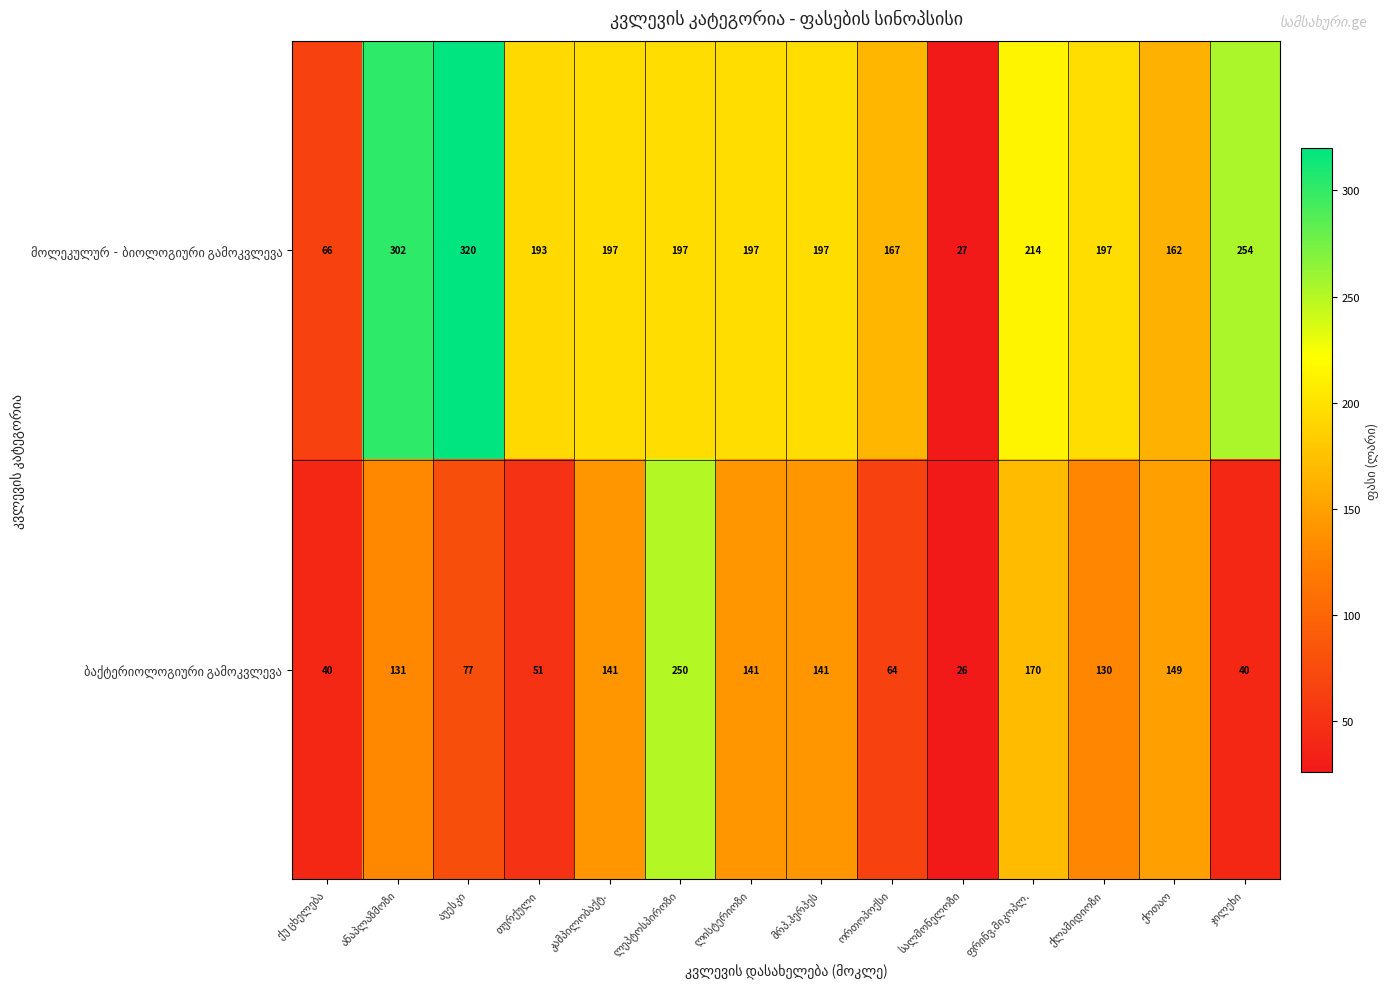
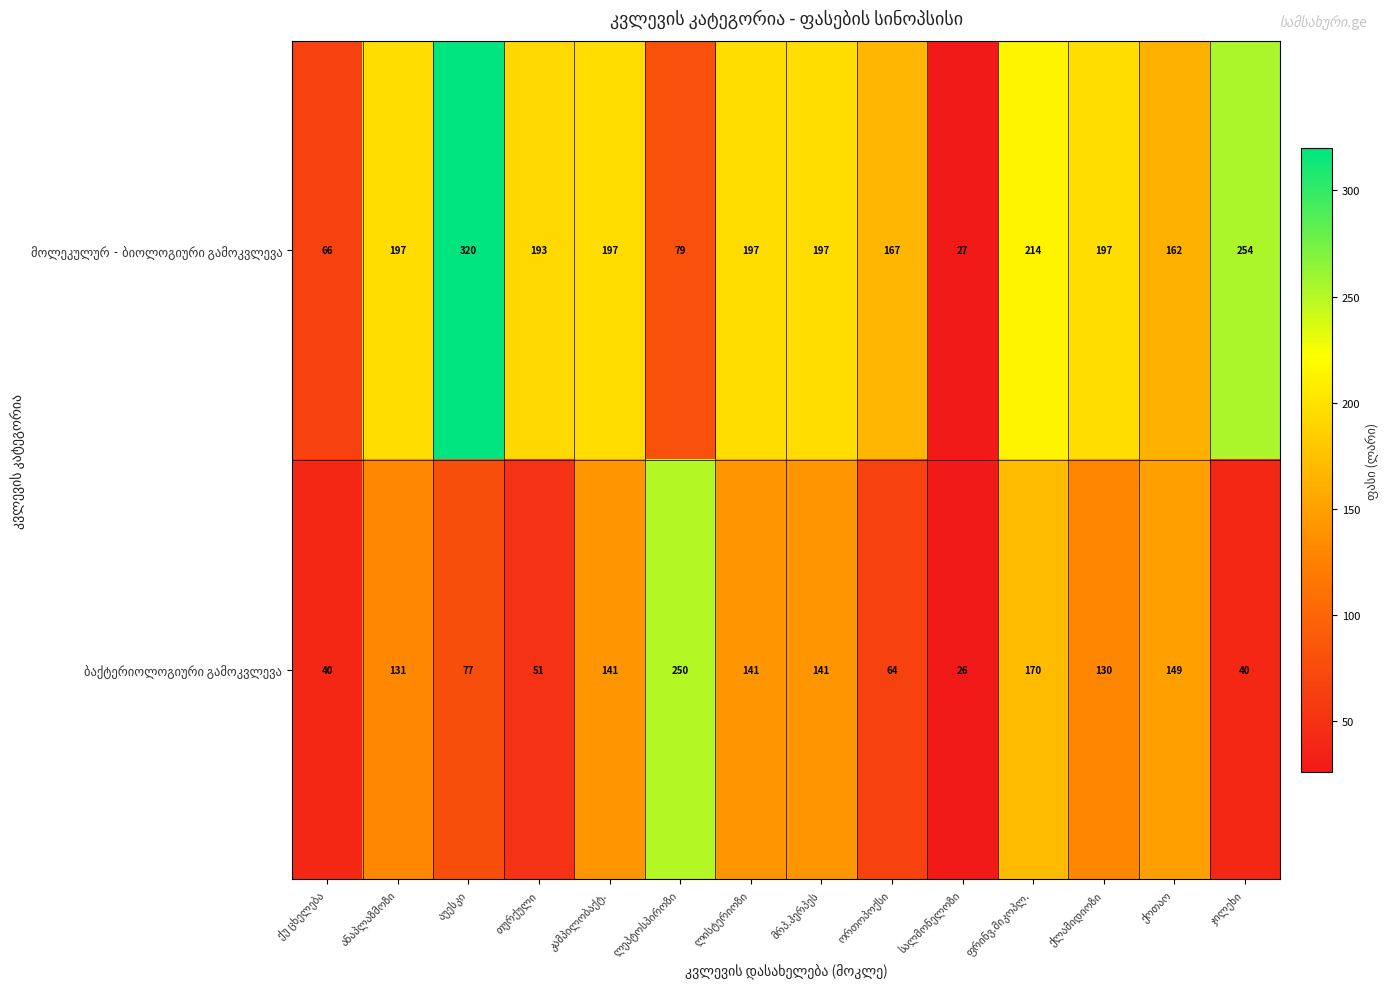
მოლეკულურ‐ბიოლოგიური გამოკვლევა, ანაპლაზმოზი: 302 -> 197
მოლეკულურ‐ბიოლოგიური გამოკვლევა, ლეპტოსპიროზი: 197 -> 79
